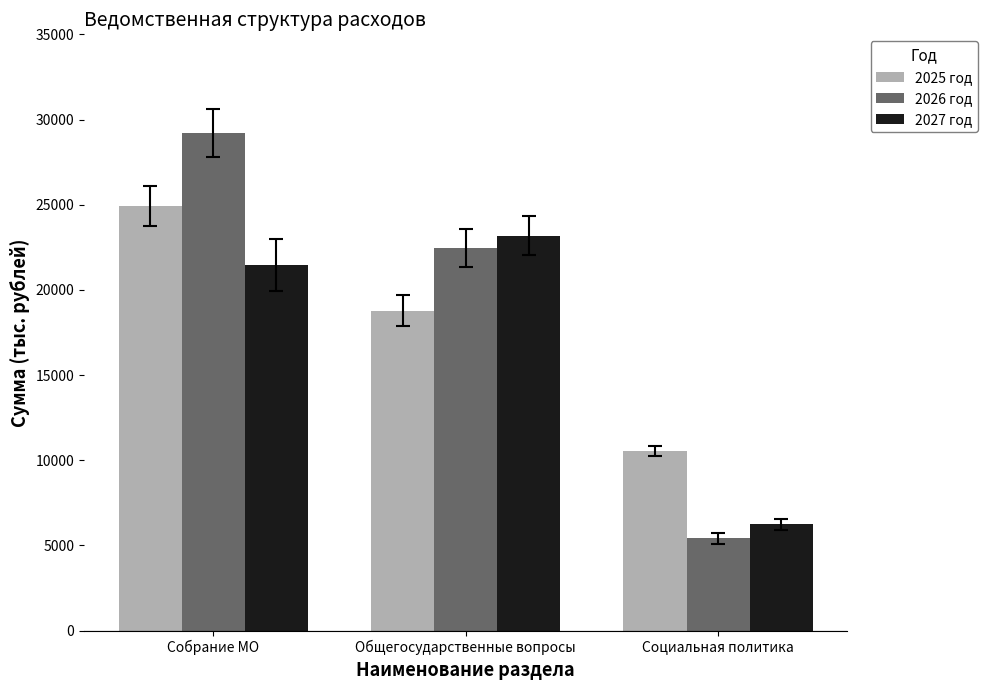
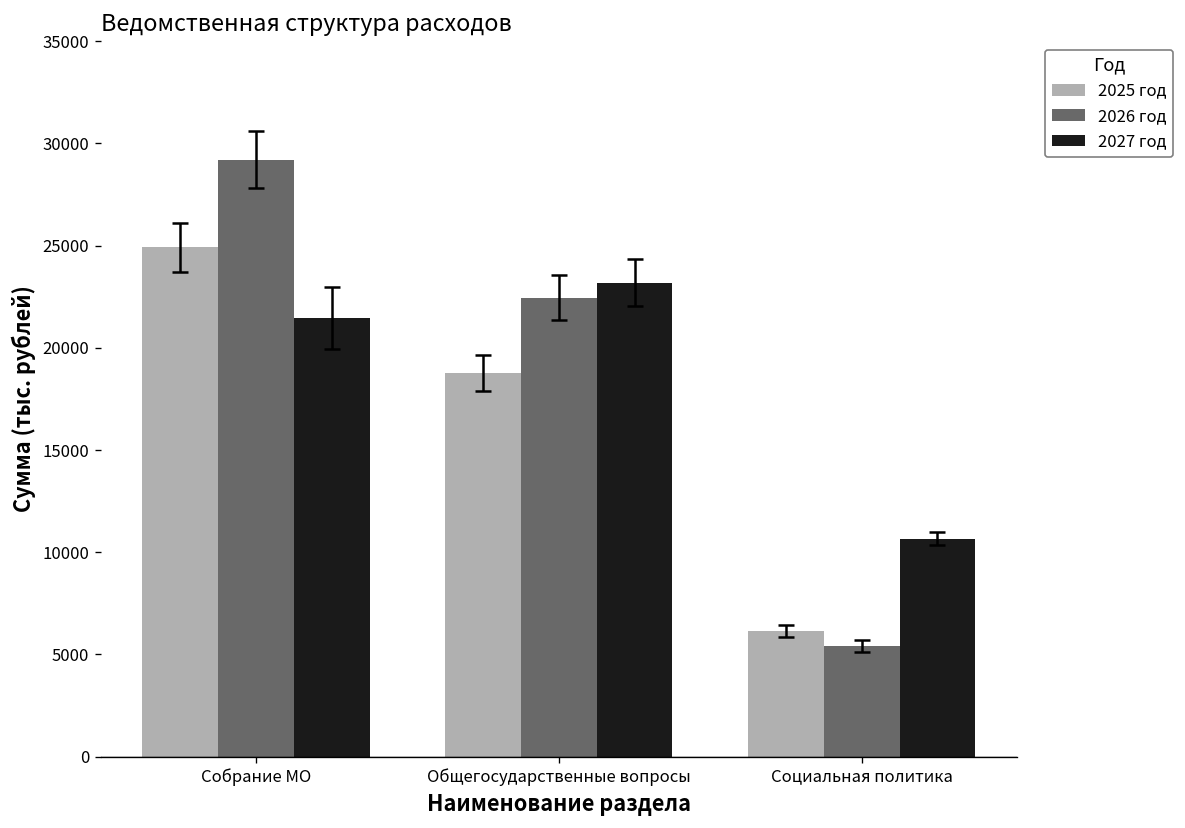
2025 год, Социальная политика: 10600 -> 6100
2027 год, Социальная политика: 6200 -> 10700
